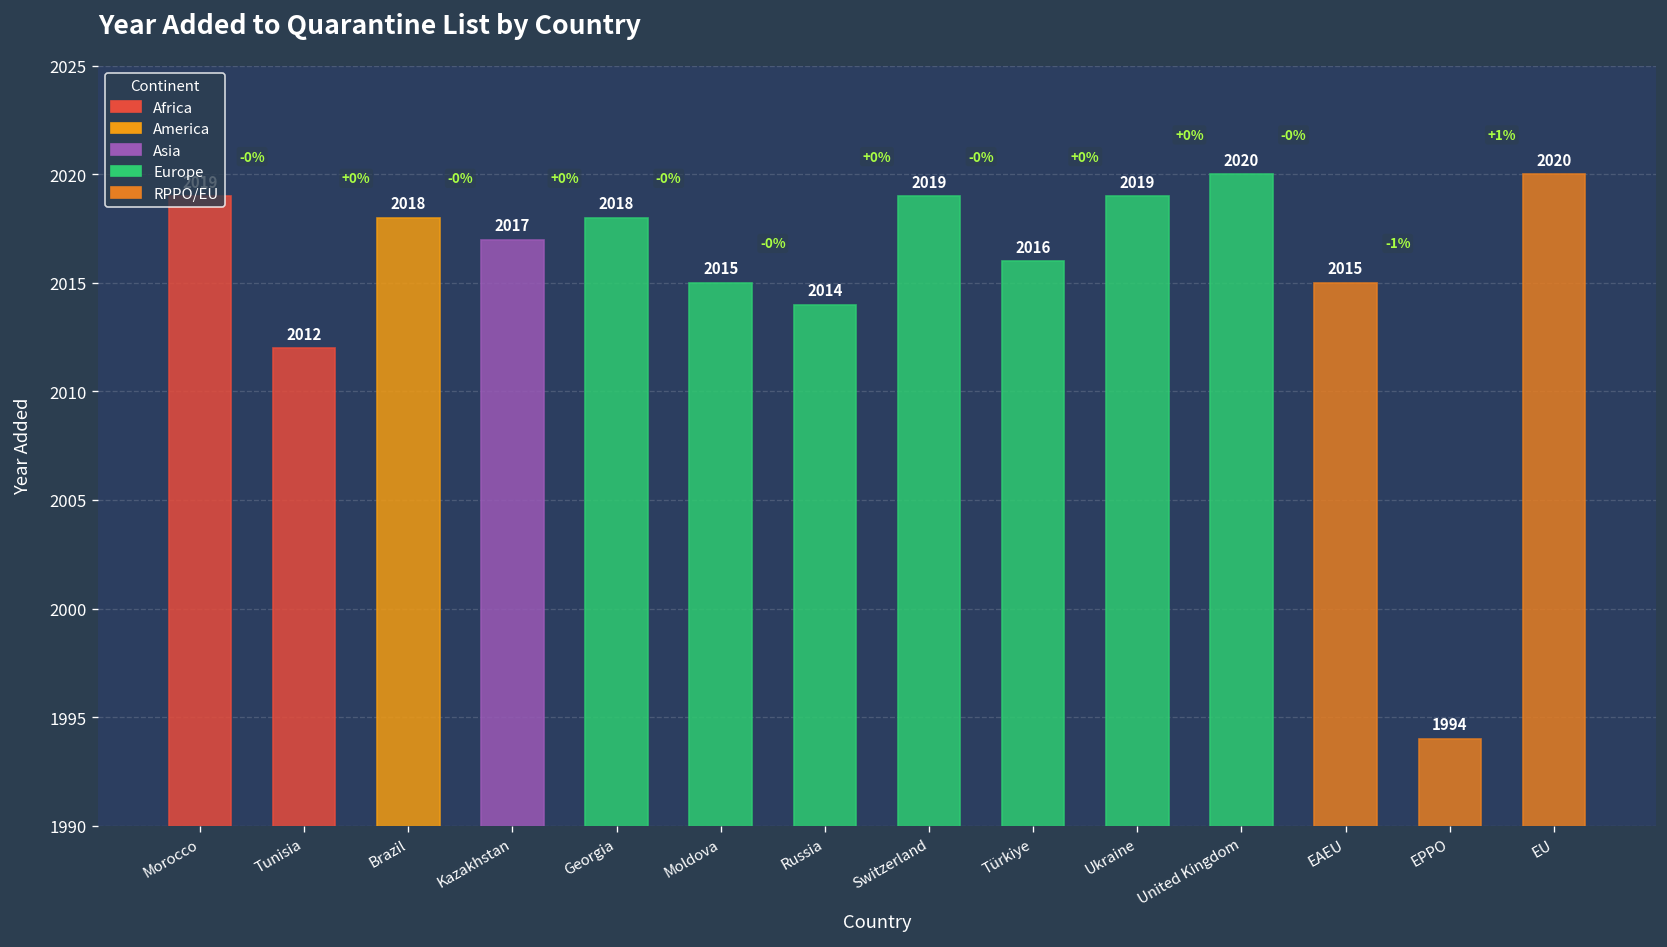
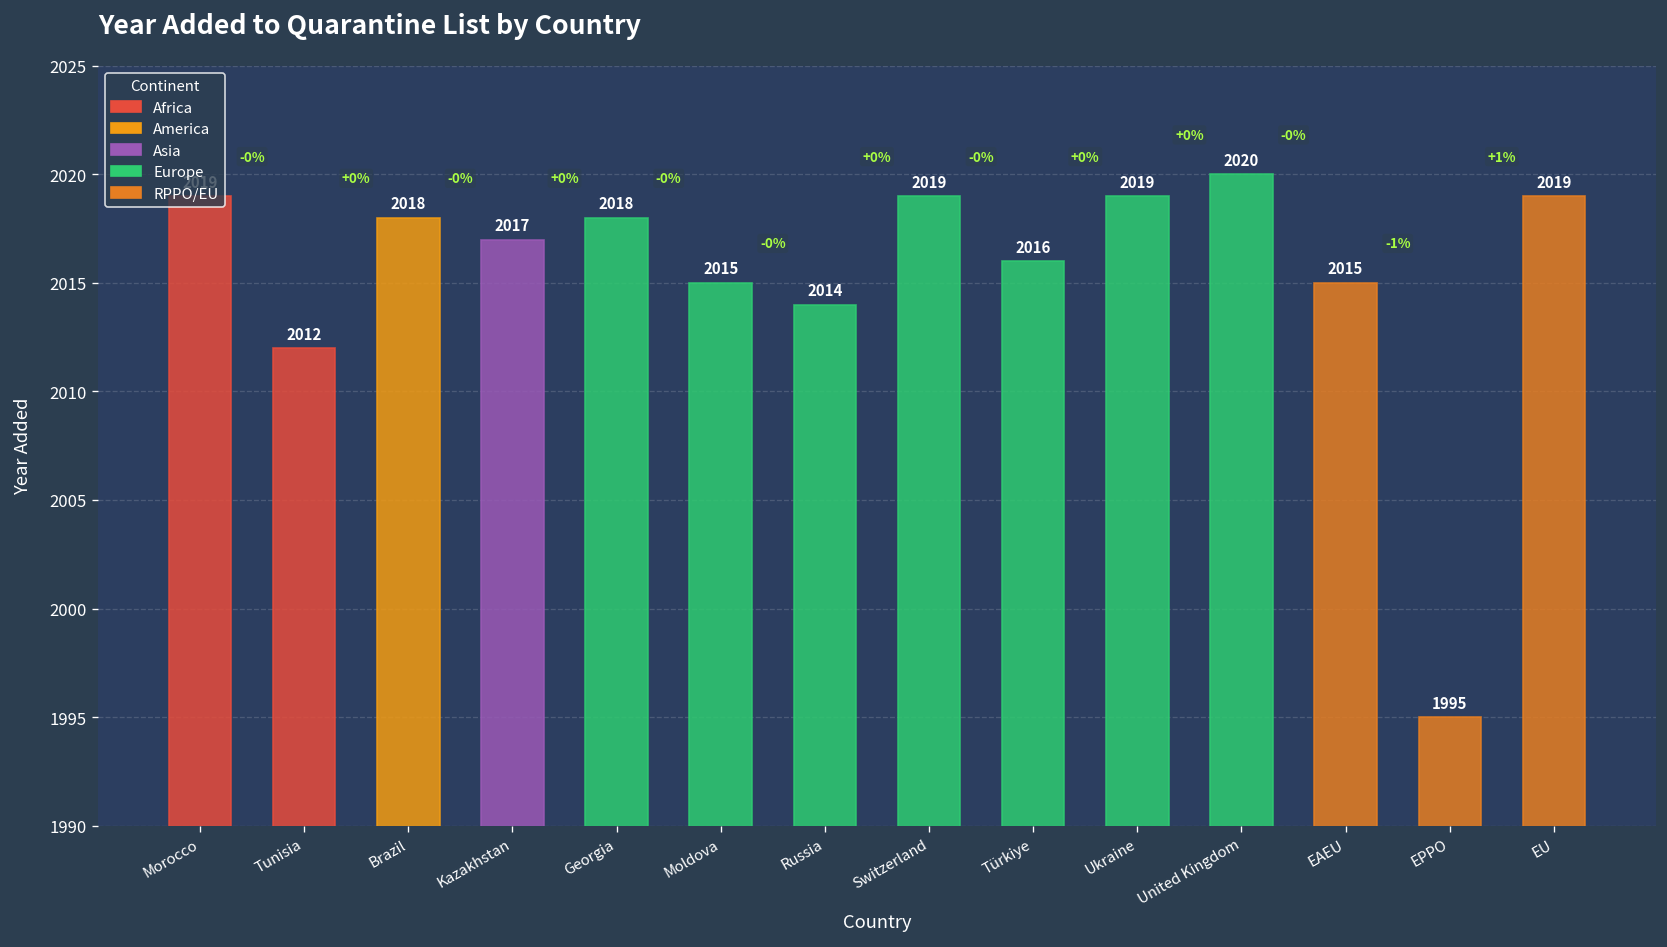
EPPO: 1994 -> 1995
EU: 2020 -> 2019
